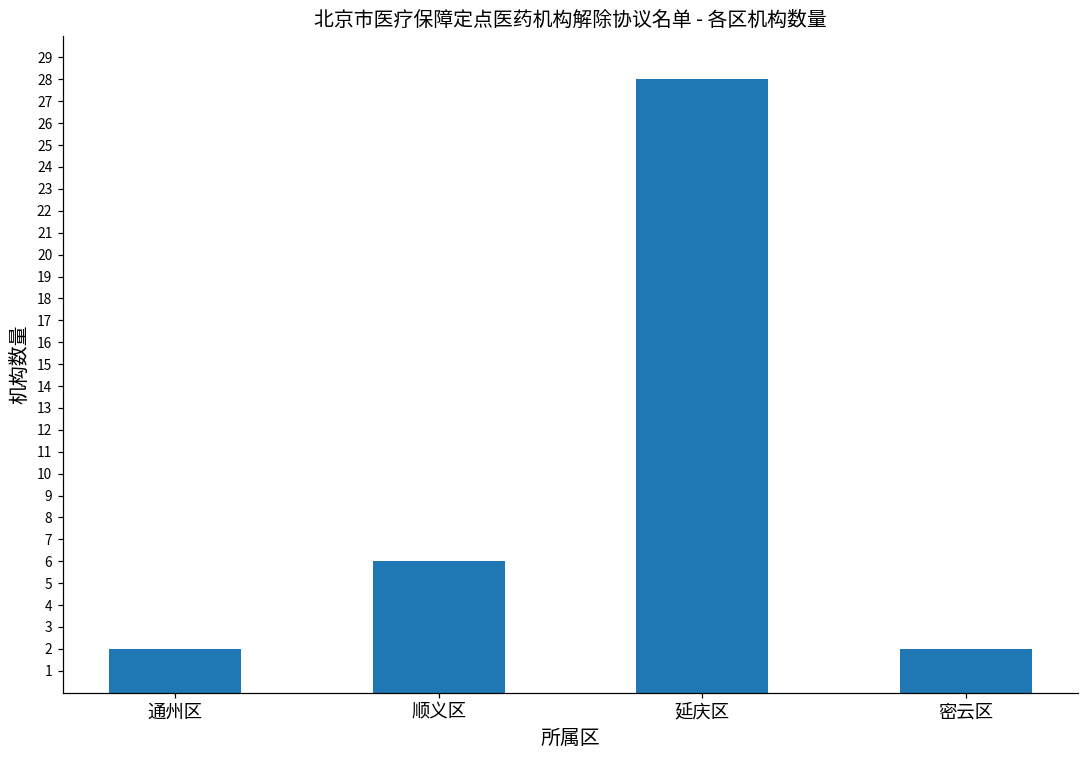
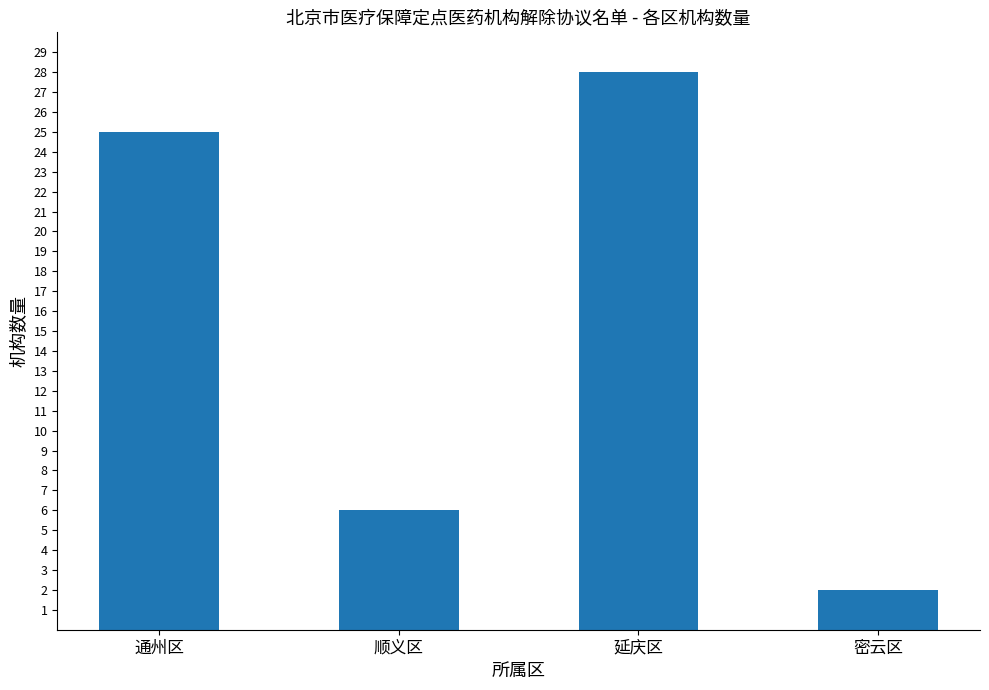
通州区: 2 -> 25
